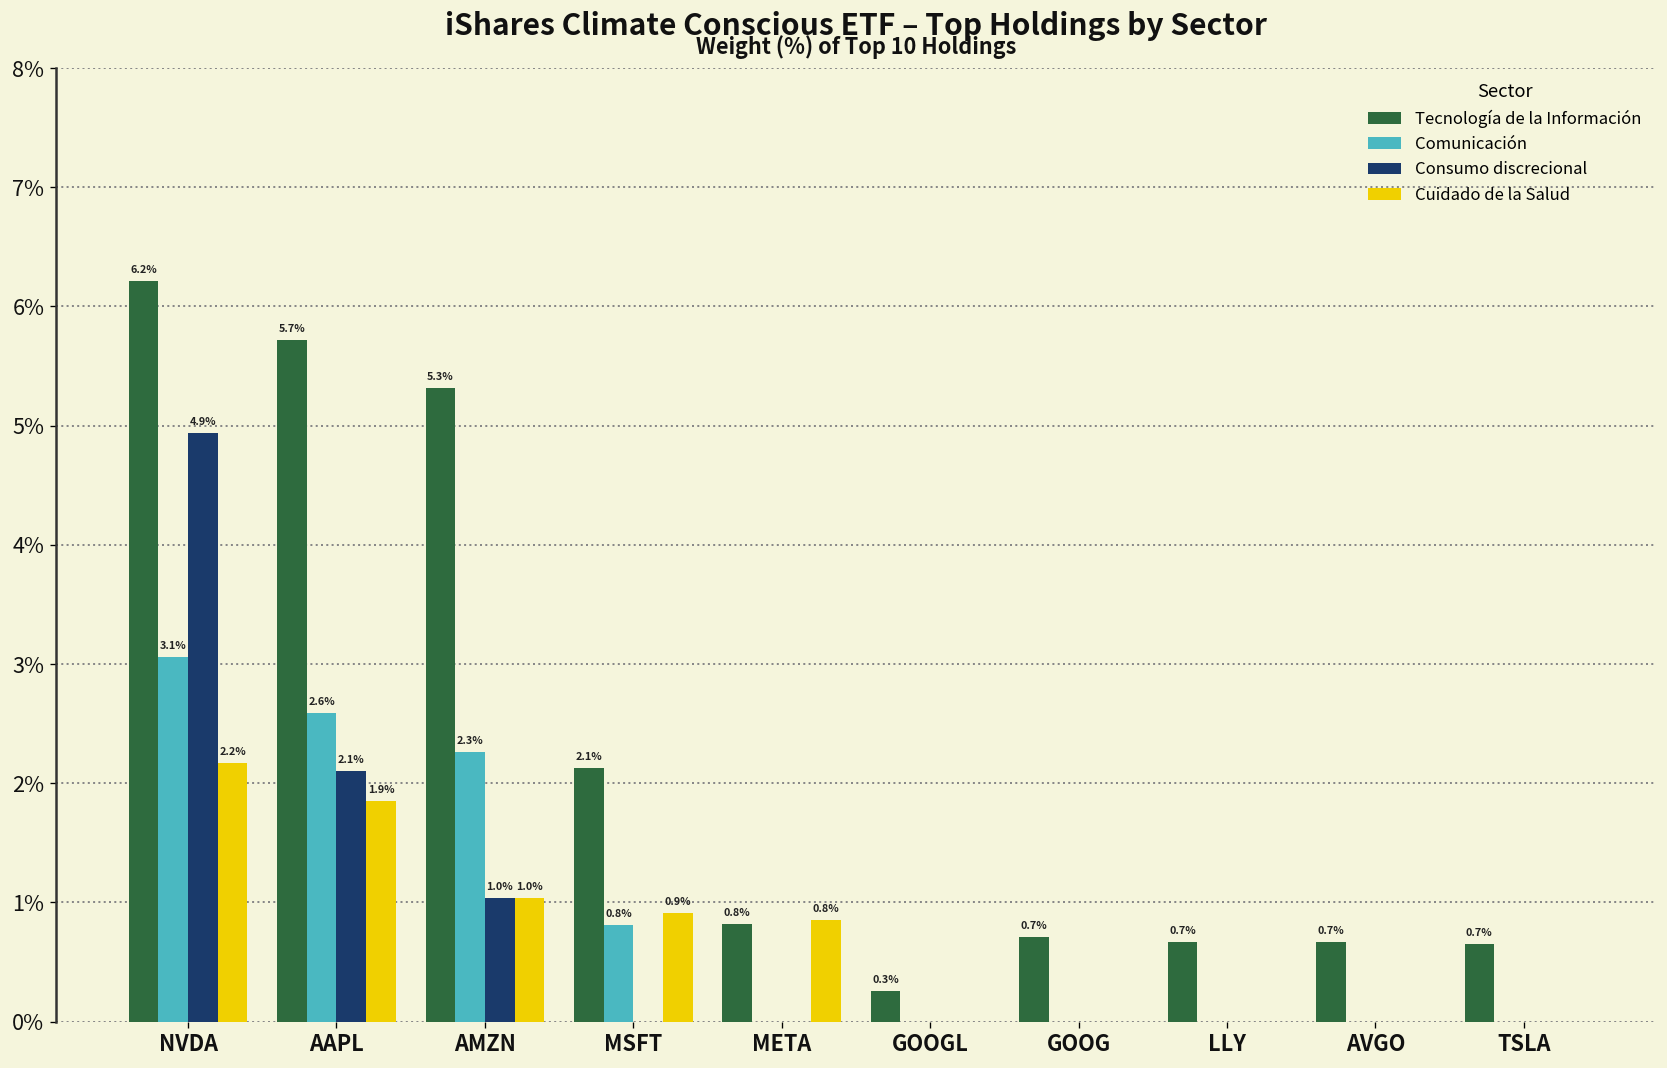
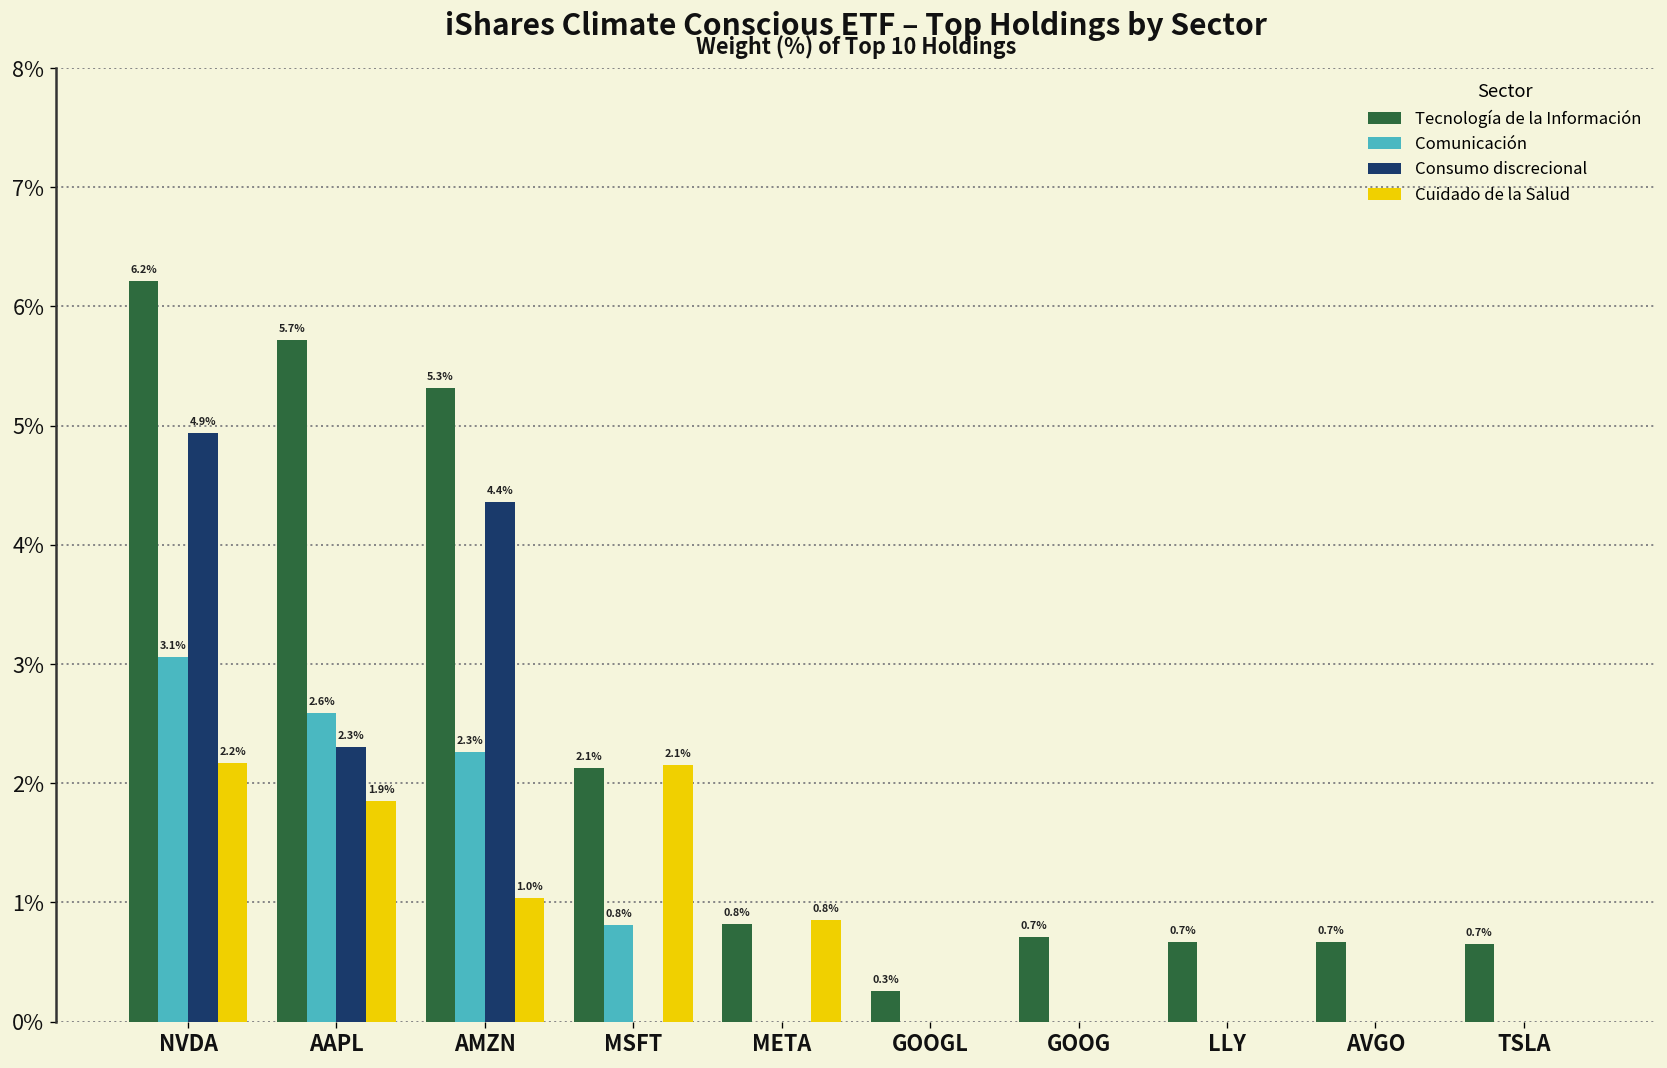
Consumo discrecional, AAPL: 2.1% -> 2.3%
Consumo discrecional, AMZN: 1.0% -> 4.4%
Cuidado de la Salud, MSFT: 0.9% -> 2.1%
